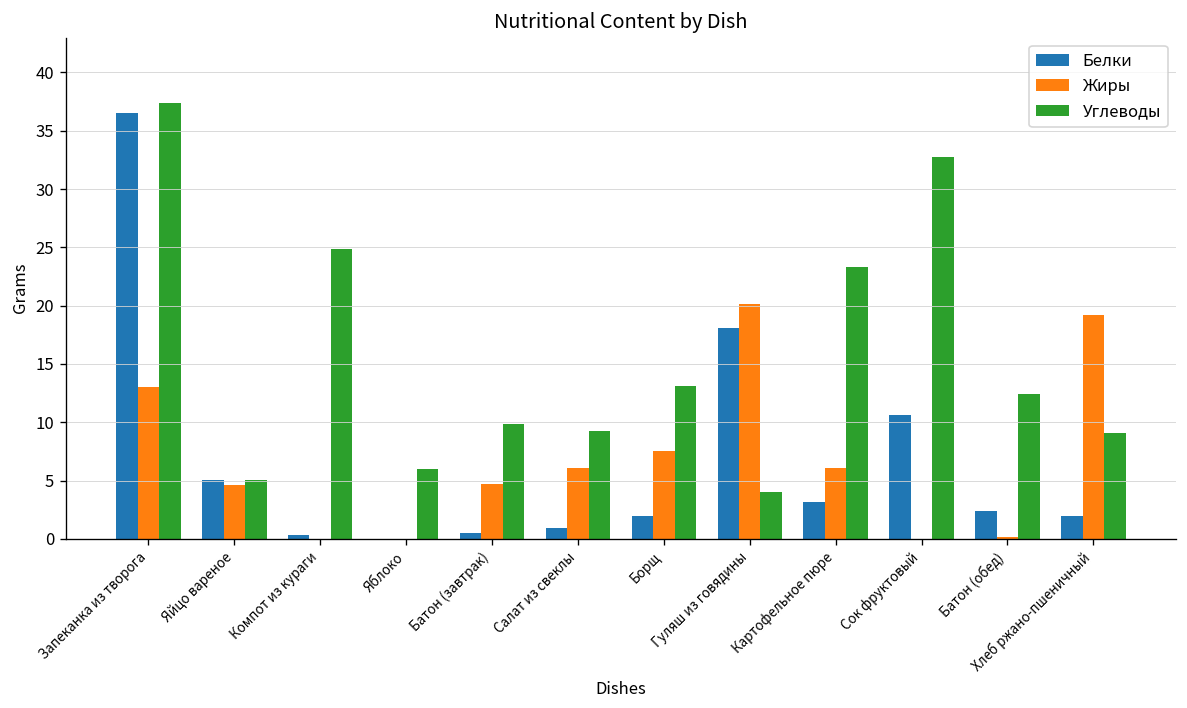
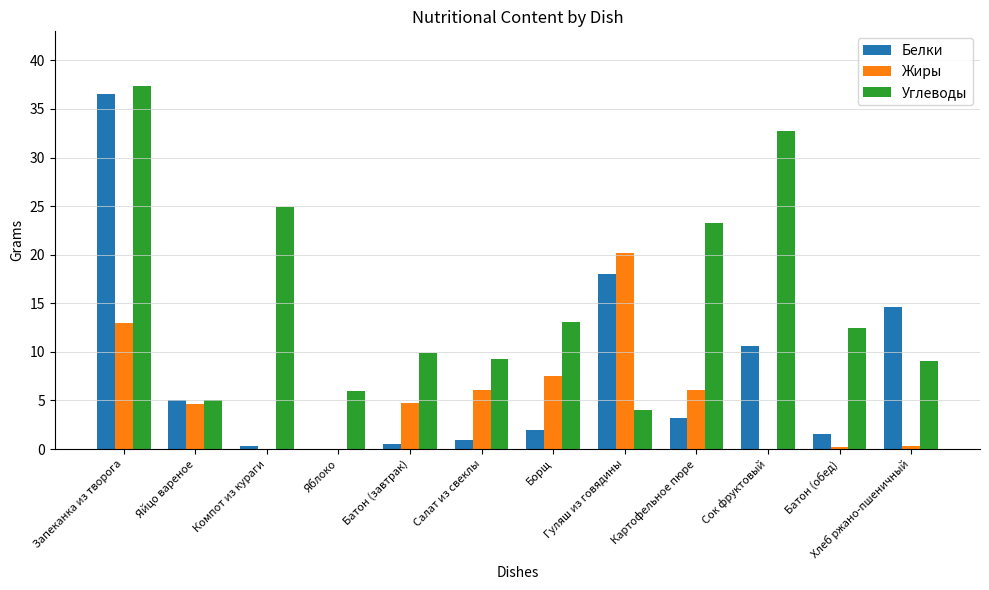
Белки, Батон (обед): 2.4 -> 1.5
Белки, Хлеб ржано-пшеничный: 2 -> 15
Жиры, Хлеб ржано-пшеничный: 19 -> 0
